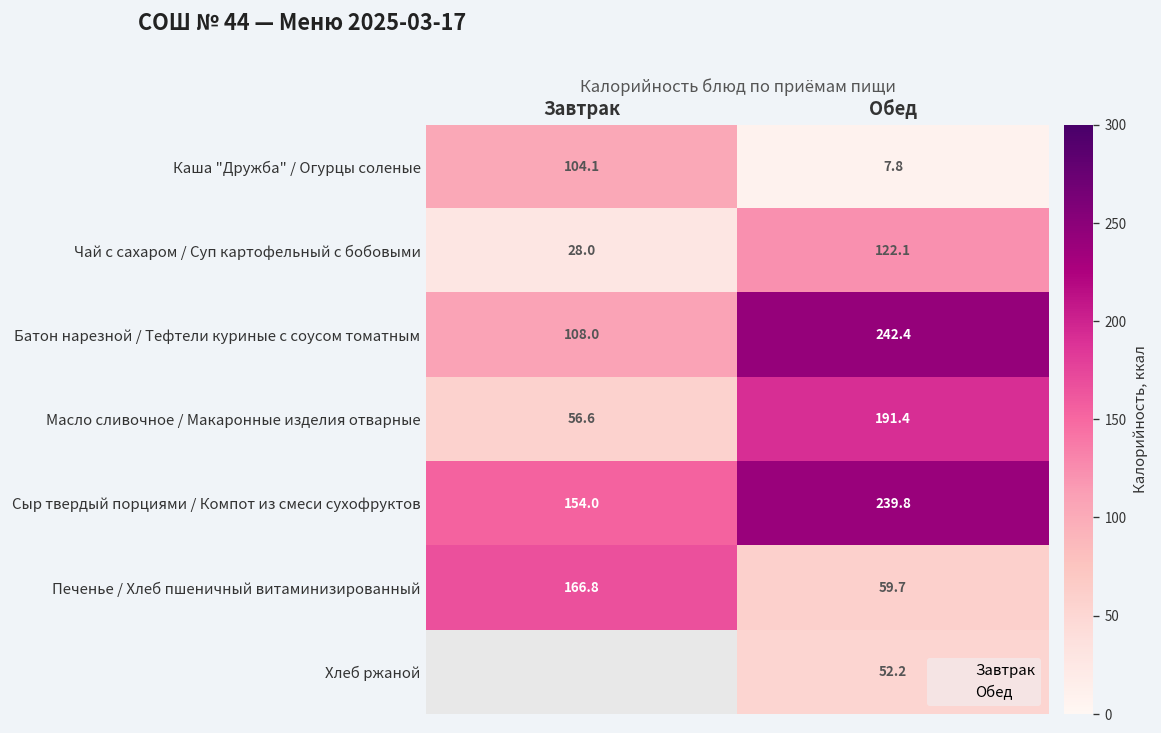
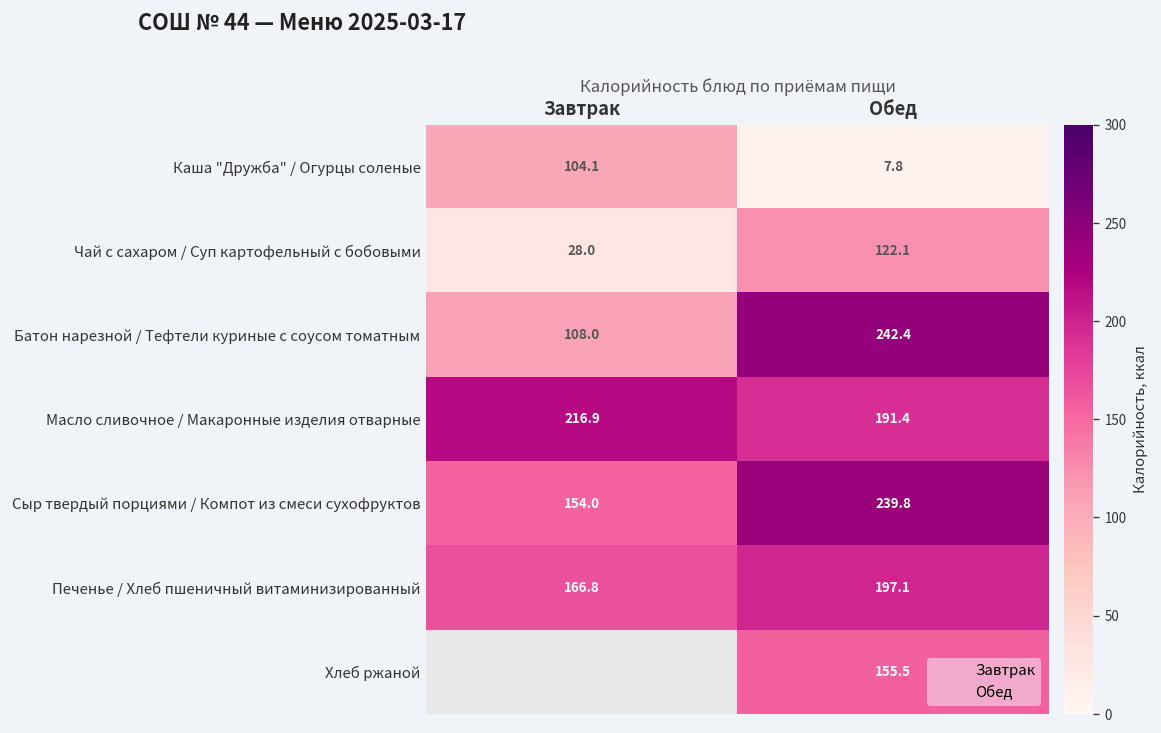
Масло сливочное / Макаронные изделия отварные, Завтрак: 56.6 -> 216.9
Печенье / Хлеб пшеничный витаминизированный, Обед: 59.7 -> 197.1
Хлеб ржаной, Обед: 52.2 -> 155.5
